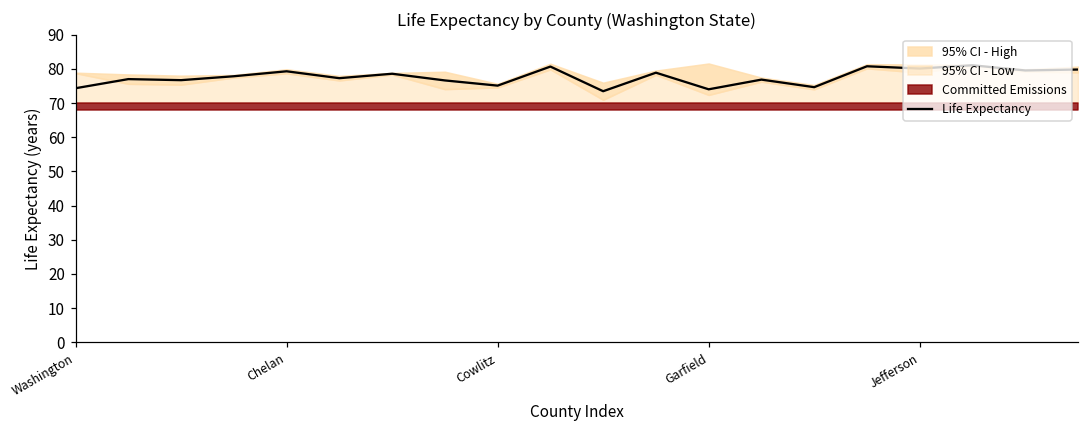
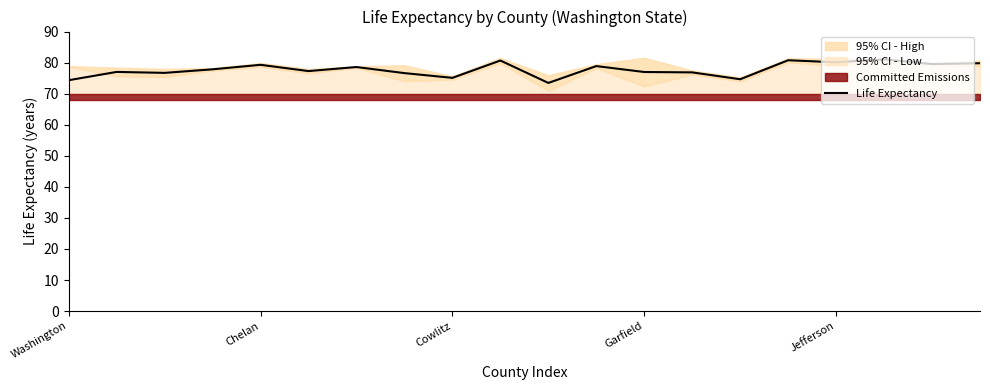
Life Expectancy, Garfield: 74 -> 77
